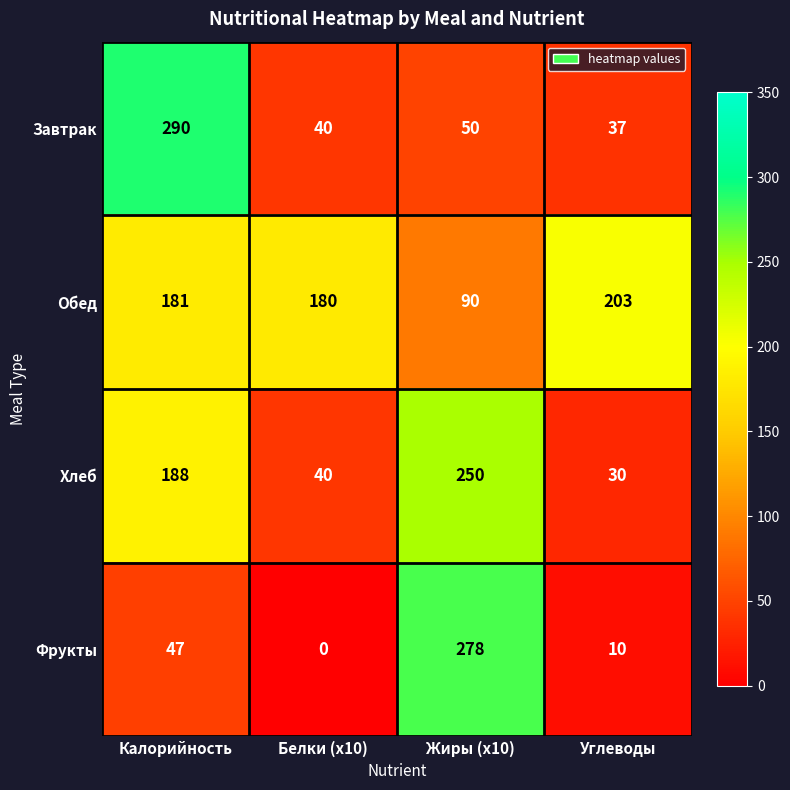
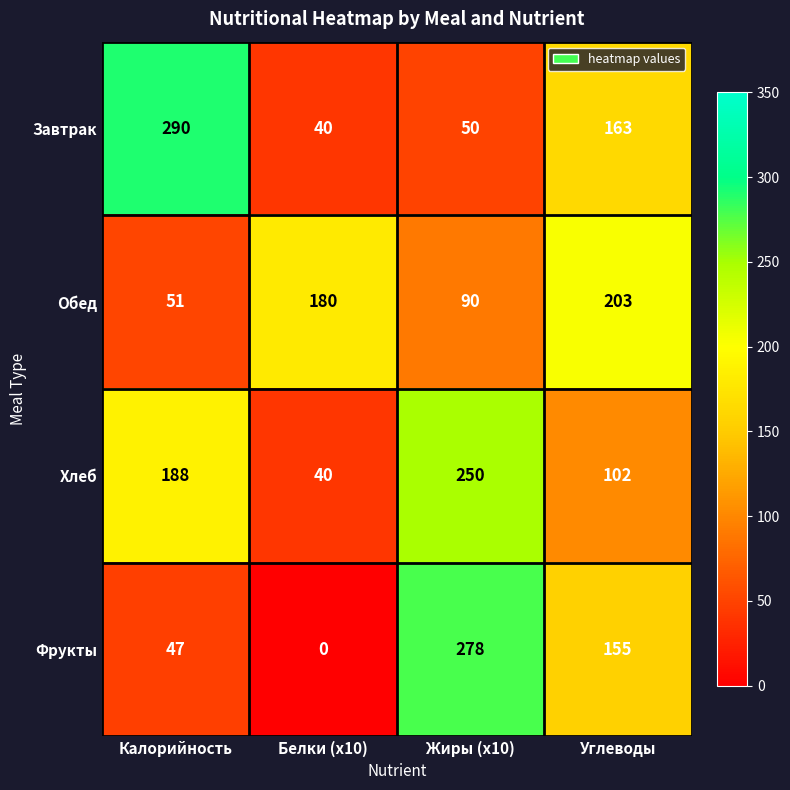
Завтрак, Углеводы: 37 -> 163
Обед, Калорийность: 181 -> 51
Хлеб, Углеводы: 30 -> 102
Фрукты, Углеводы: 10 -> 155
